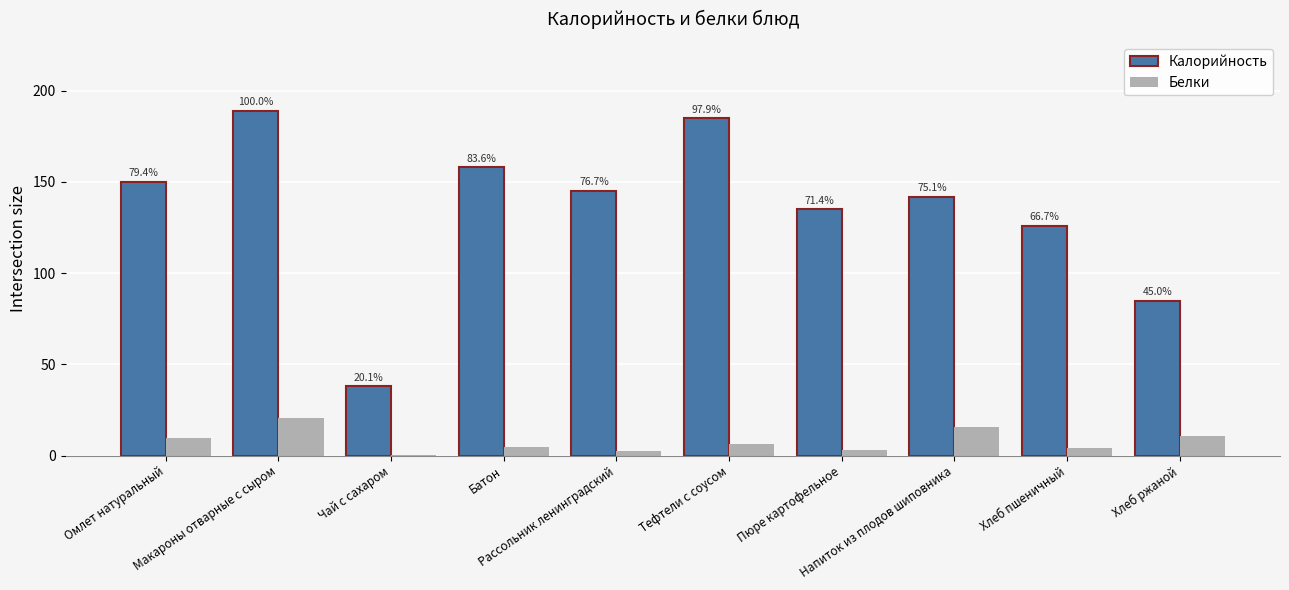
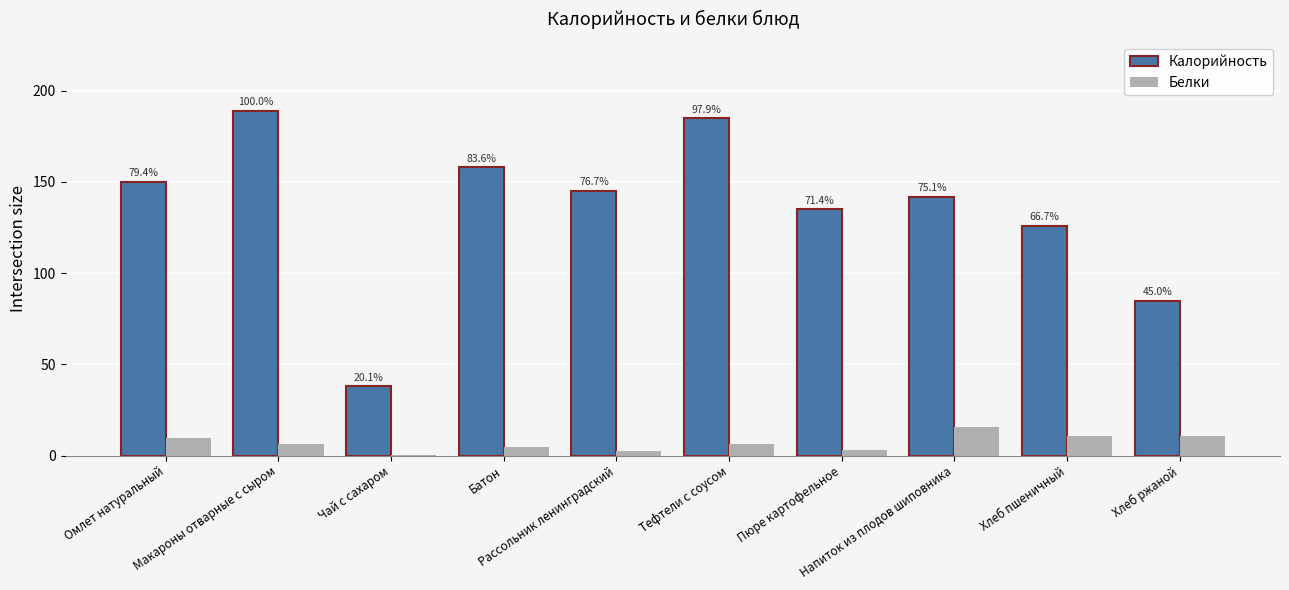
Белки, Макароны отварные с сыром: 21 -> 7
Белки, Хлеб пшеничный: 4 -> 11
